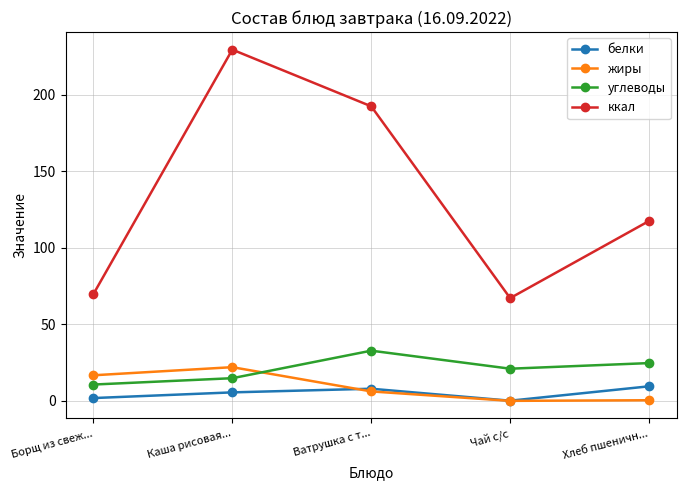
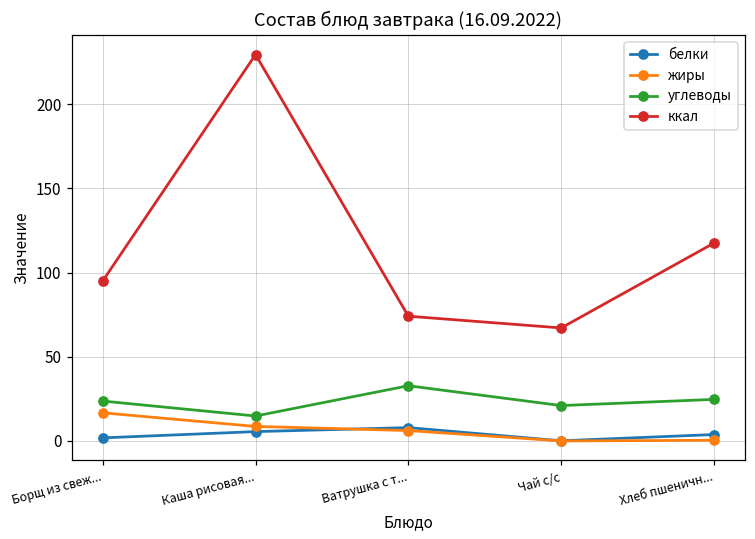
углеводы, Борщ из свеж...: 11 -> 24
ккал, Борщ из свеж...: 70 -> 95
жиры, Каша рисовая...: 22 -> 9
ккал, Ватрушка с т...: 192 -> 74
белки, Хлеб пшеничн...: 10 -> 4
